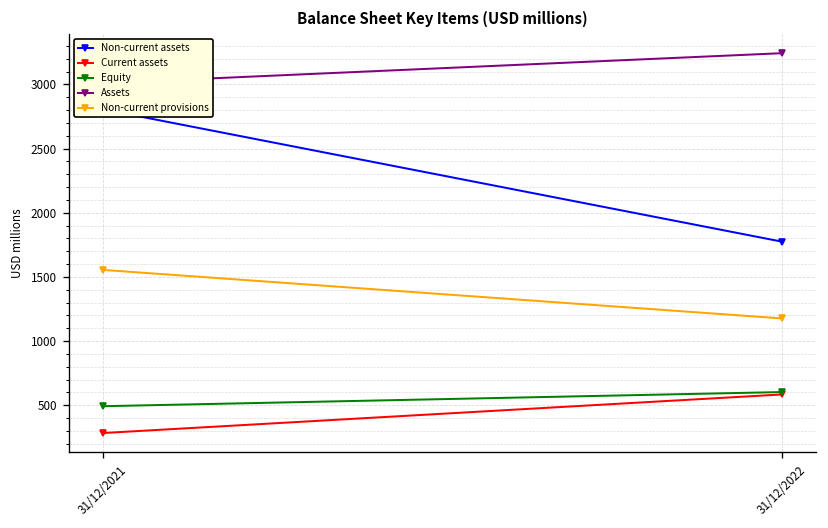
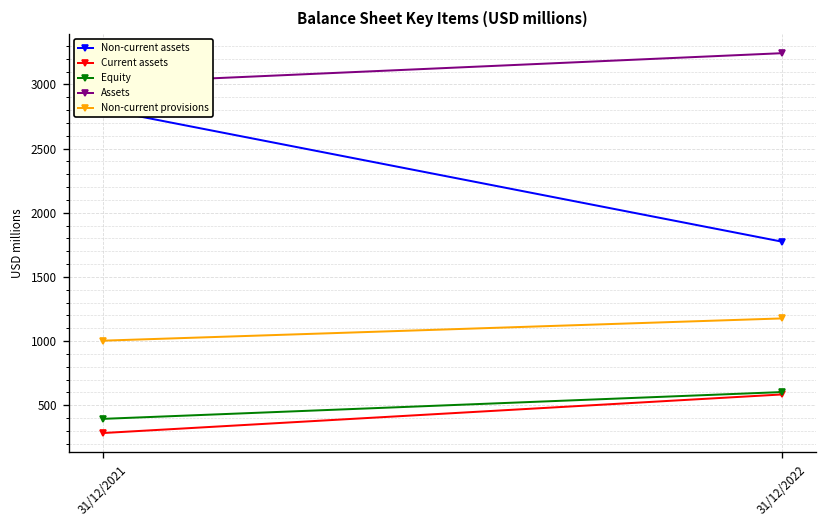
Equity, 31/12/2021: 490 -> 390
Non-current provisions, 31/12/2021: 1560 -> 1000
